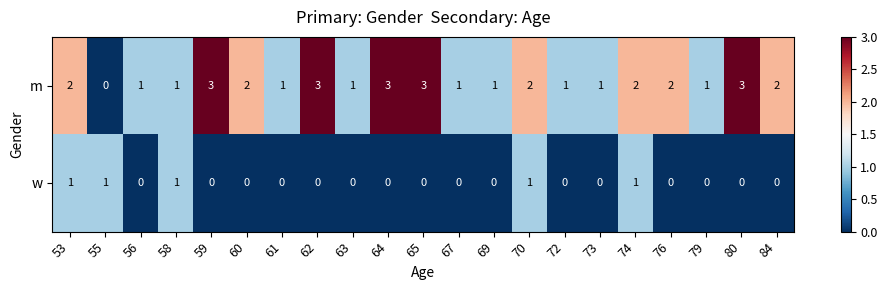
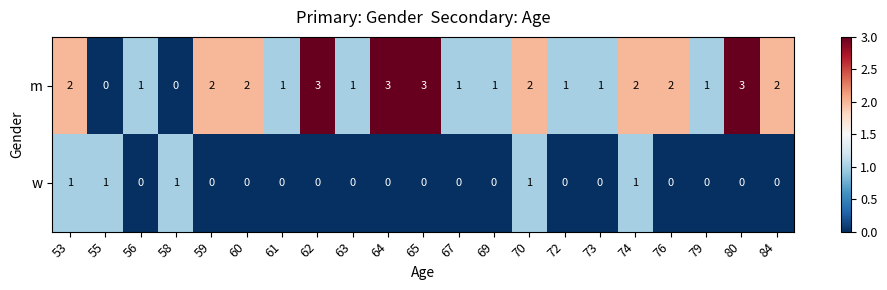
m, 58: 1 -> 0
m, 59: 3 -> 2
